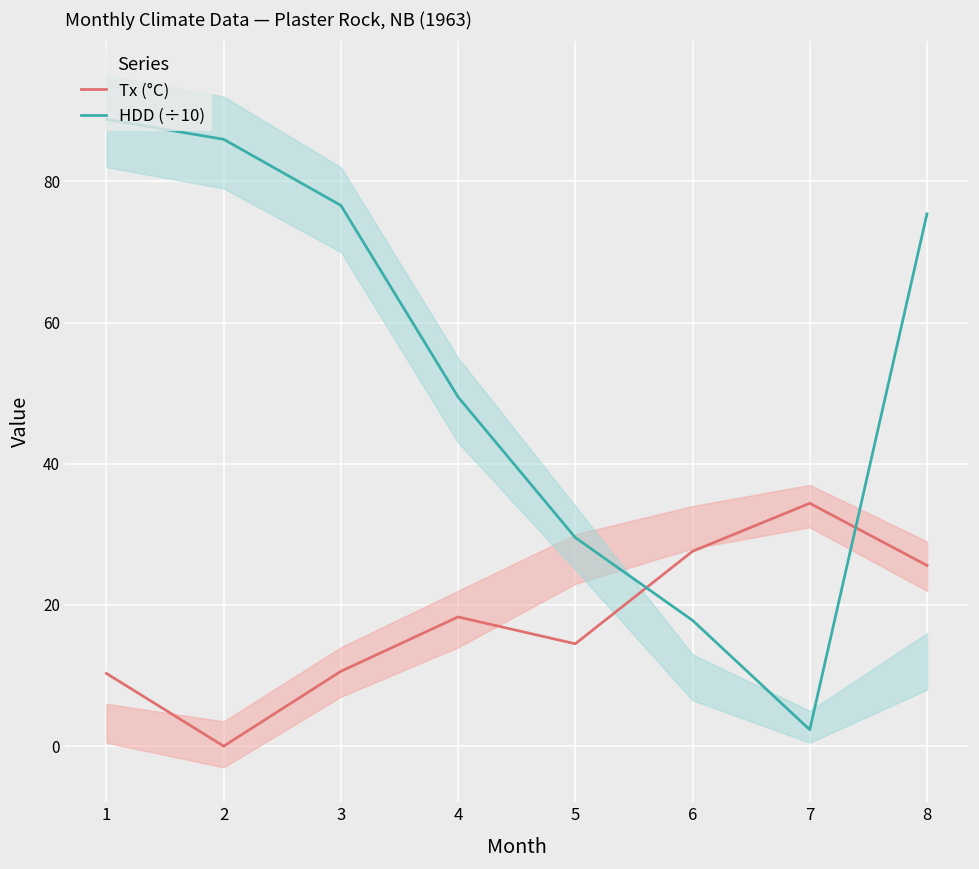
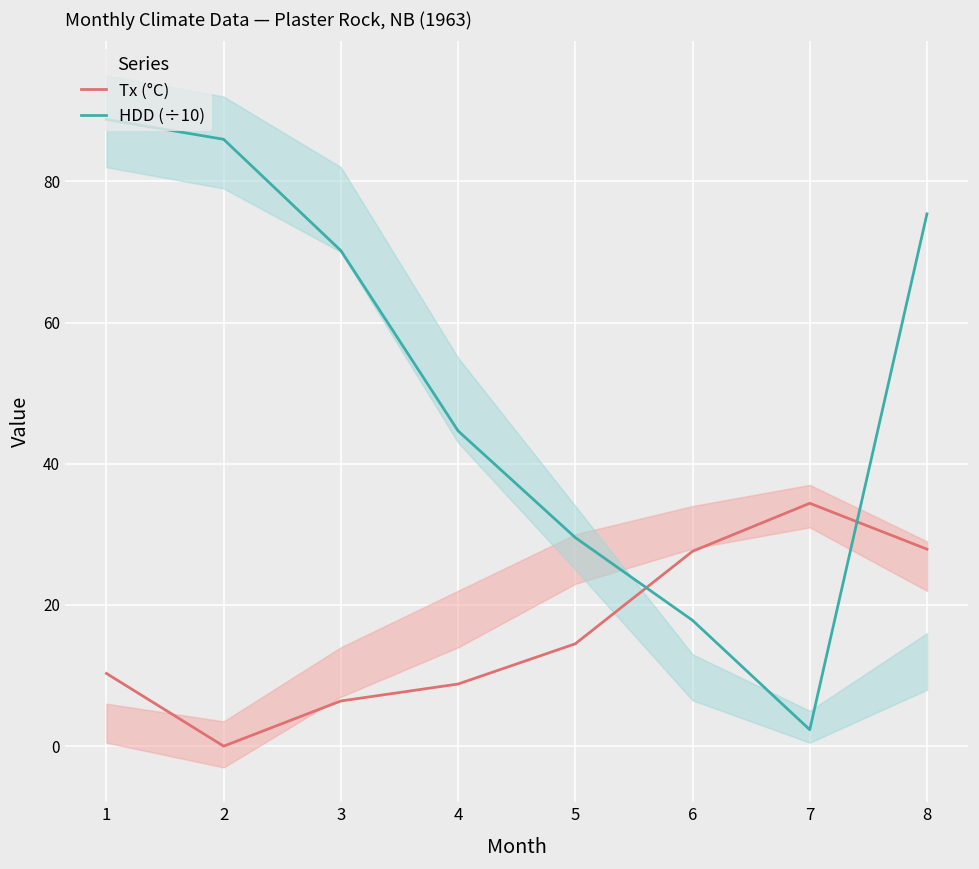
Tx (°C), 3: 11 -> 6
HDD (÷10), 3: 77 -> 70
Tx (°C), 4: 18 -> 9
HDD (÷10), 4: 49 -> 45
Tx (°C), 8: 26 -> 28
